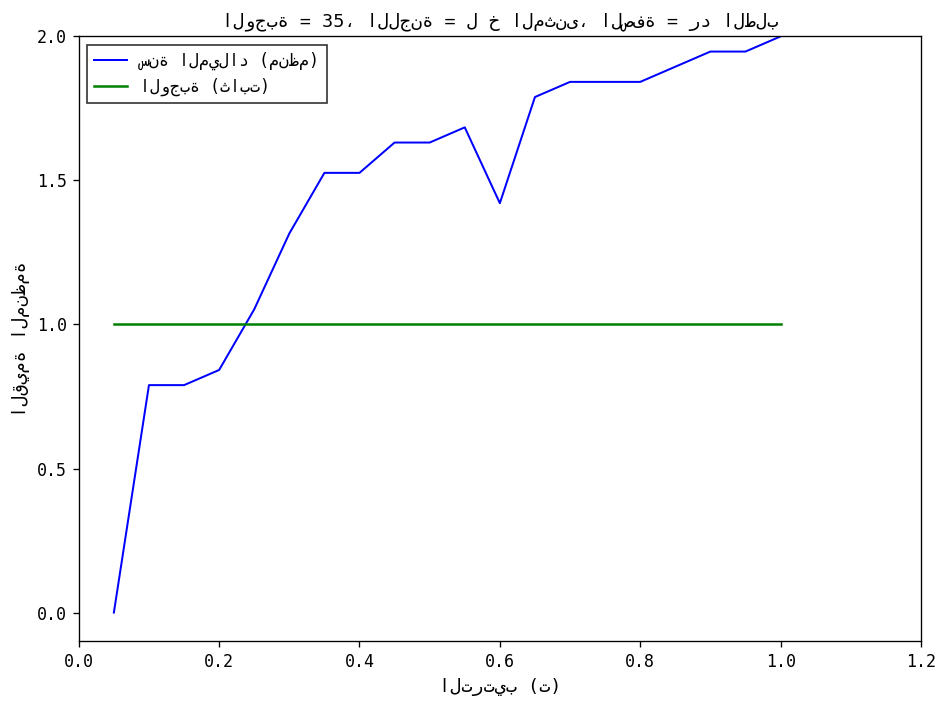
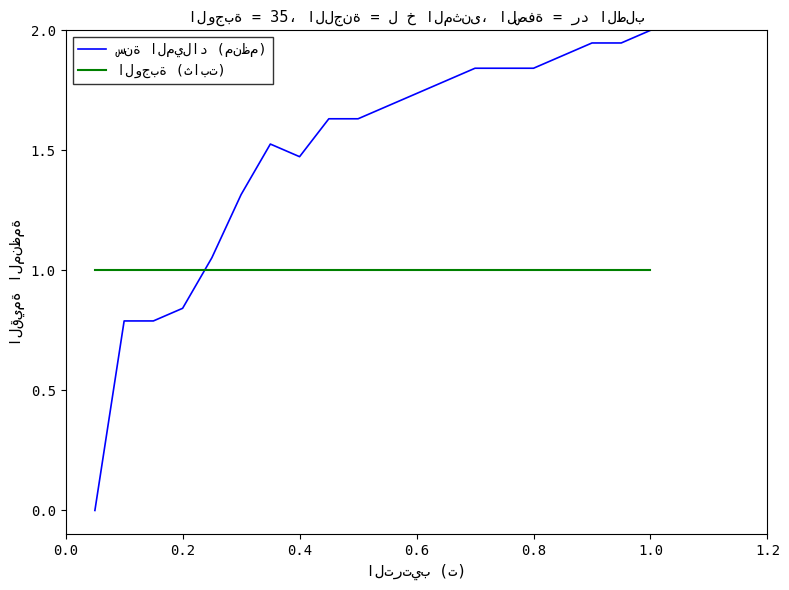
سنة الميلاد (منظم), 0.4: 1.53 -> 1.47
سنة الميلاد (منظم), 0.6: 1.42 -> 1.74
